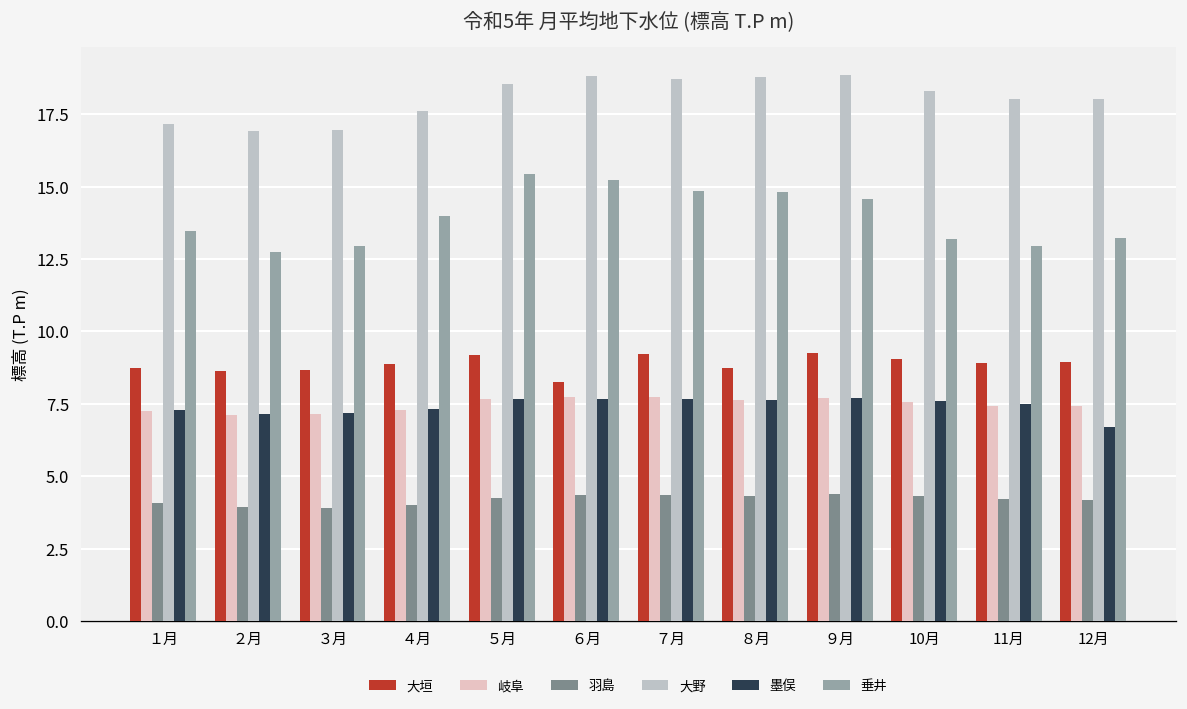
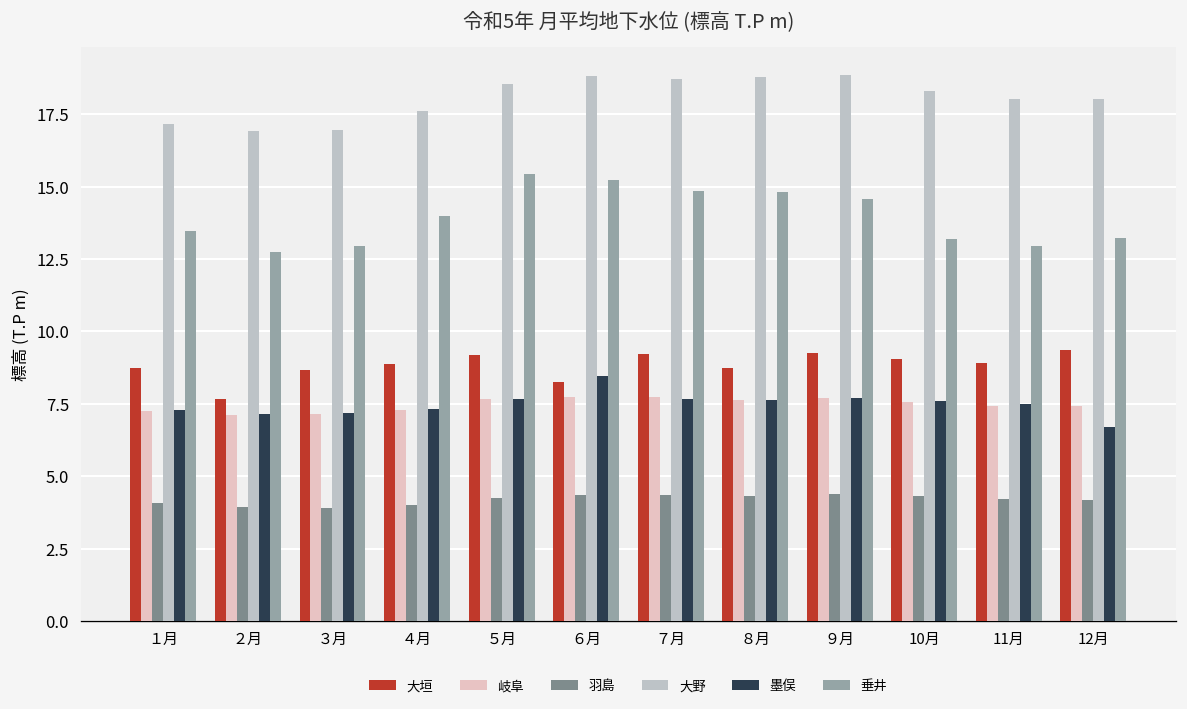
大垣, ２月: 8.6 -> 7.7
墨俣, ６月: 7.7 -> 8.5
大垣, 12月: 8.9 -> 9.3
